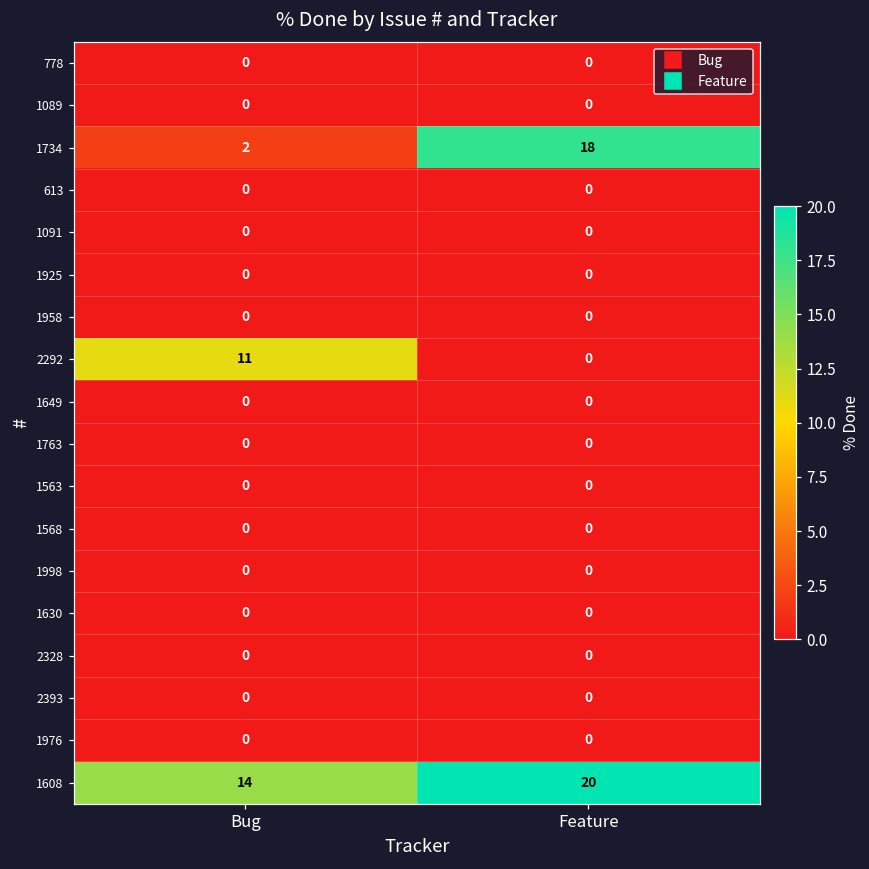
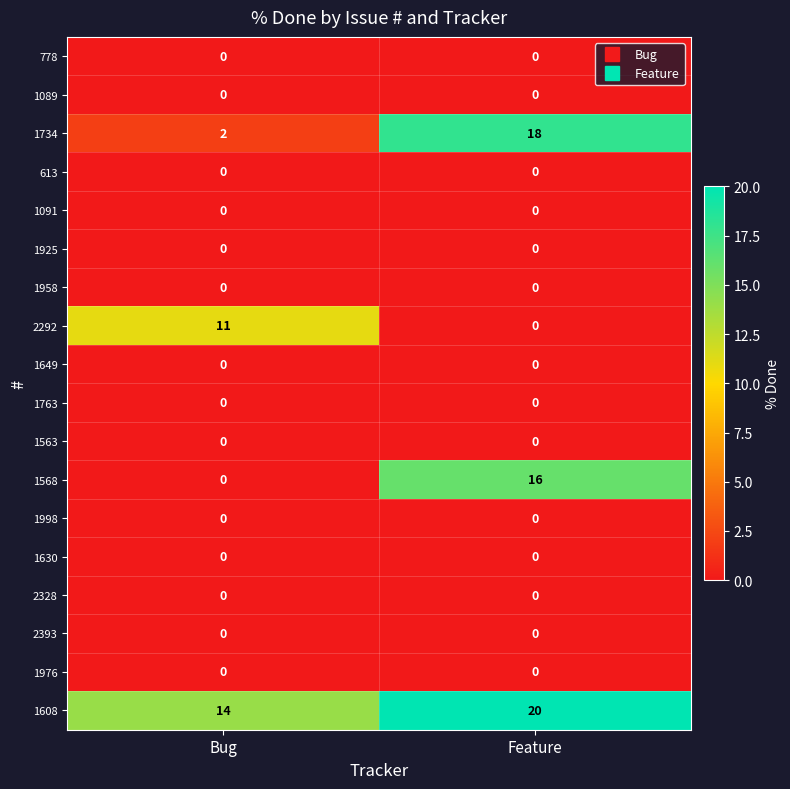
1568, Feature: 0 -> 16
